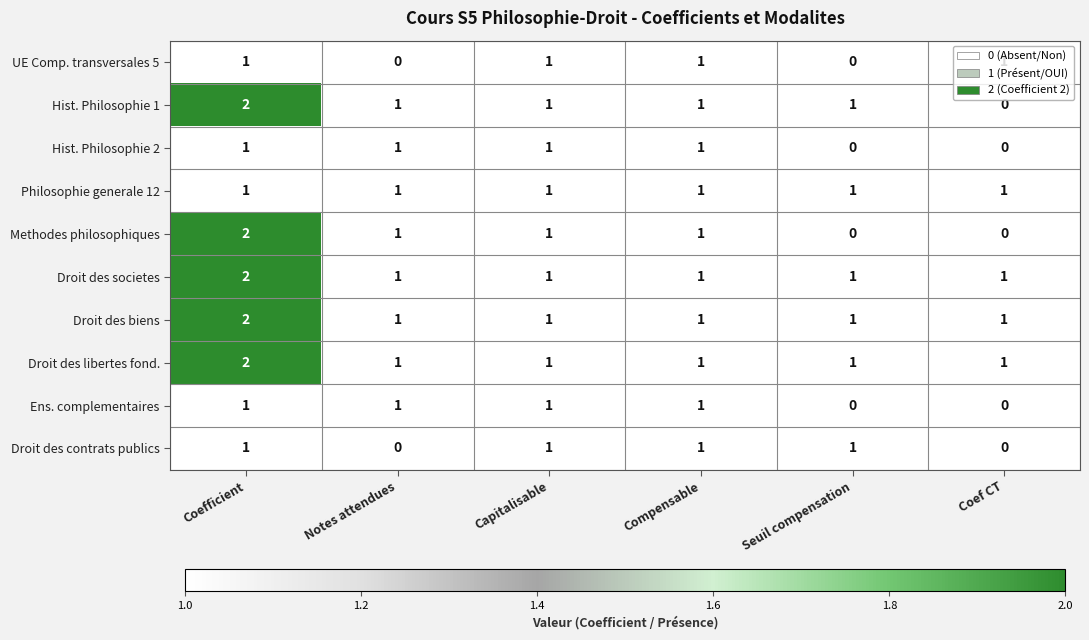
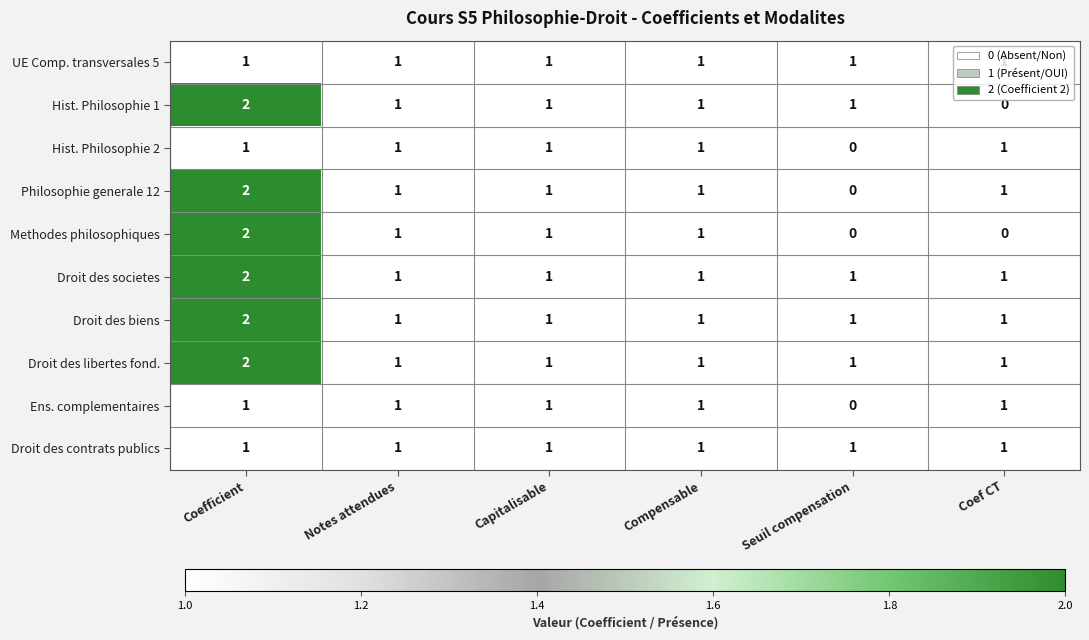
UE Comp. transversales 5, Notes attendues: 0 -> 1
UE Comp. transversales 5, Seuil compensation: 0 -> 1
Hist. Philosophie 2, Coef CT: 0 -> 1
Philosophie generale 12, Coefficient: 1 -> 2
Philosophie generale 12, Seuil compensation: 1 -> 0
Ens. complementaires, Coef CT: 0 -> 1
Droit des contrats publics, Notes attendues: 0 -> 1
Droit des contrats publics, Coef CT: 0 -> 1
